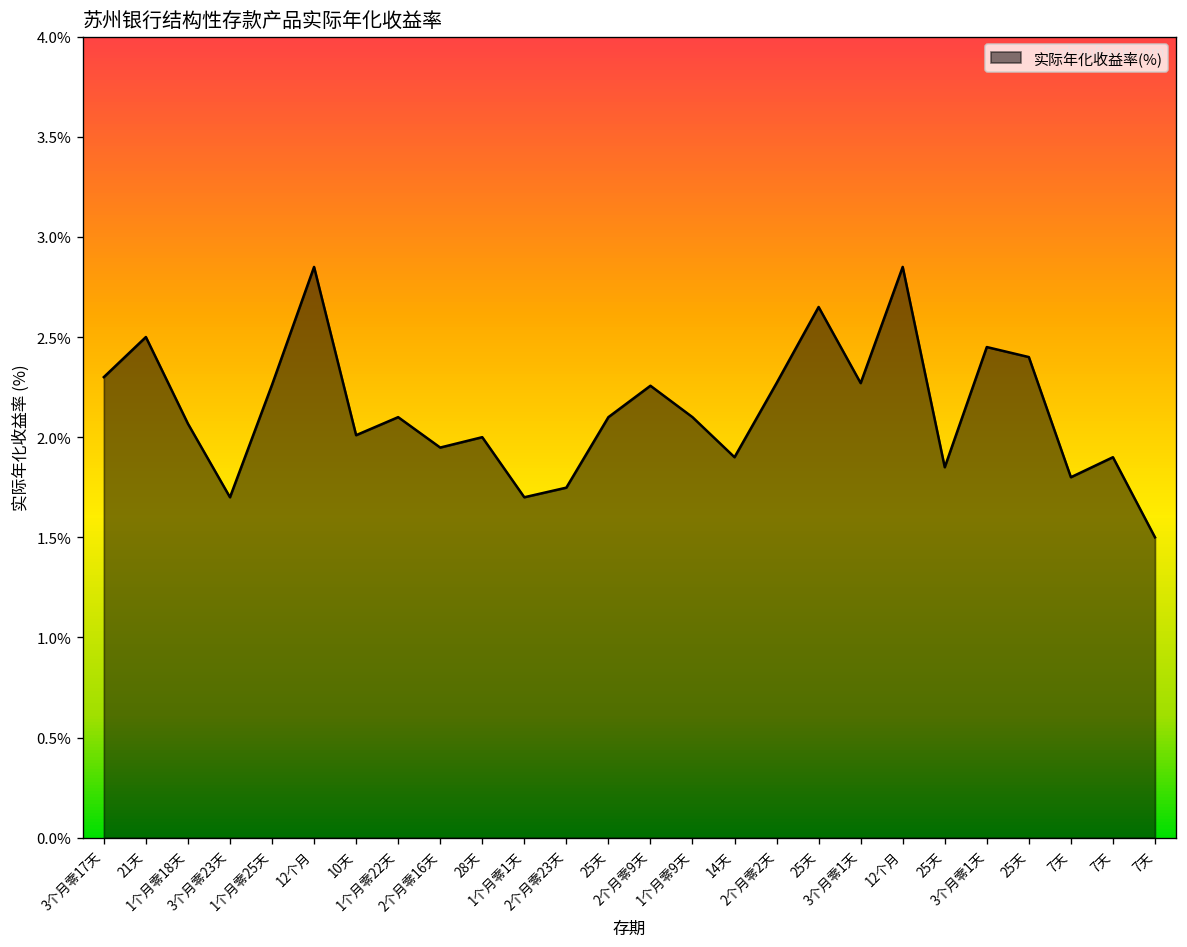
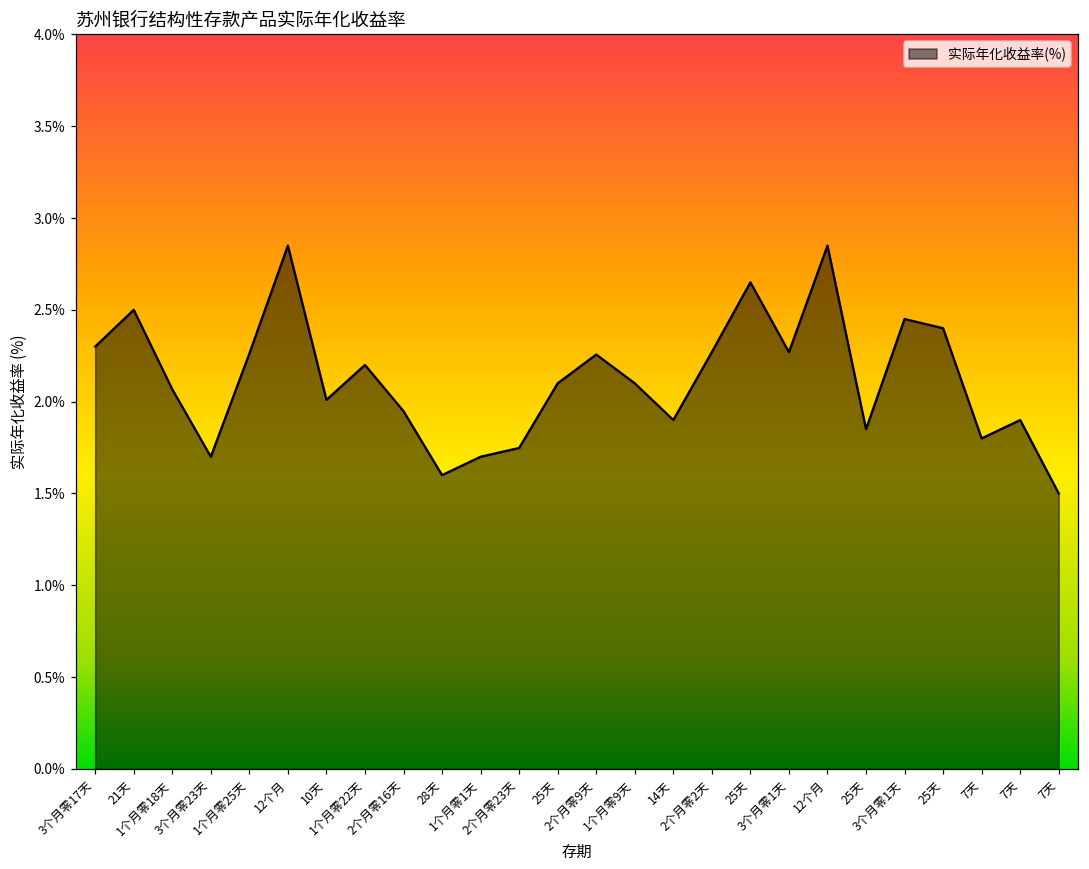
1个月零22天: 2.1% -> 2.2%
28天: 2.0% -> 1.6%
